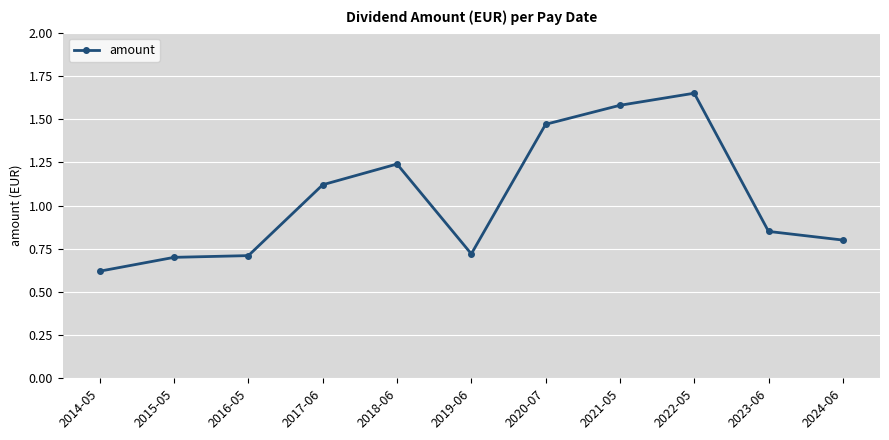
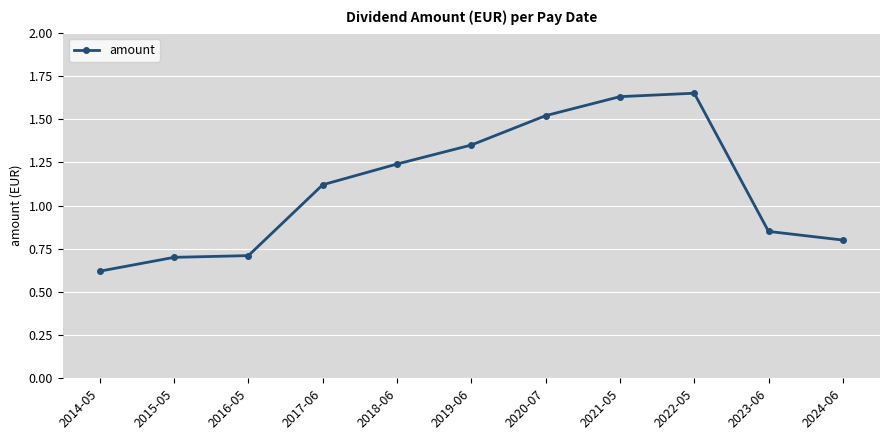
2019-06: 0.72 -> 1.35
2020-07: 1.47 -> 1.52
2021-05: 1.58 -> 1.63
